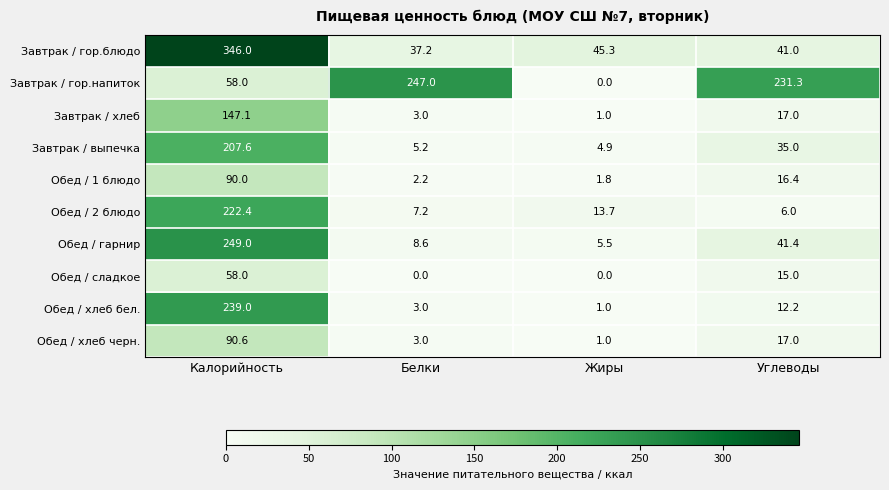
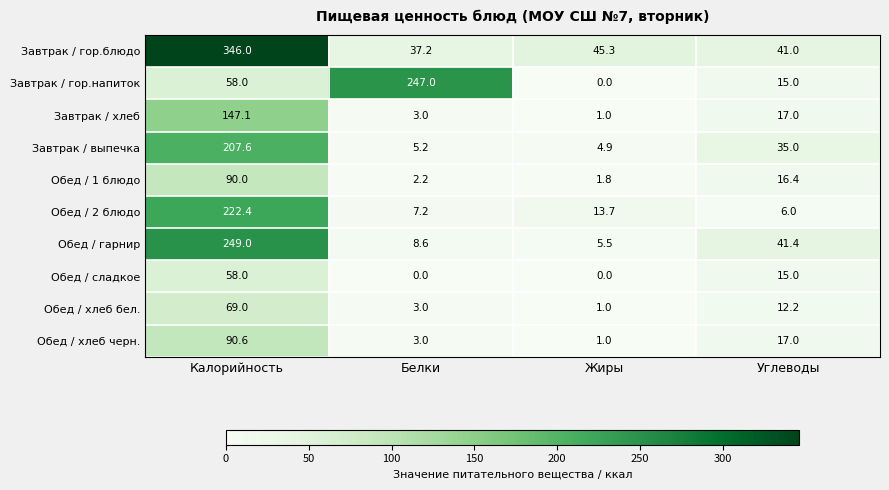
Завтрак / гор.напиток, Углеводы: 231.3 -> 15.0
Обед / хлеб бел., Калорийность: 239.0 -> 69.0
